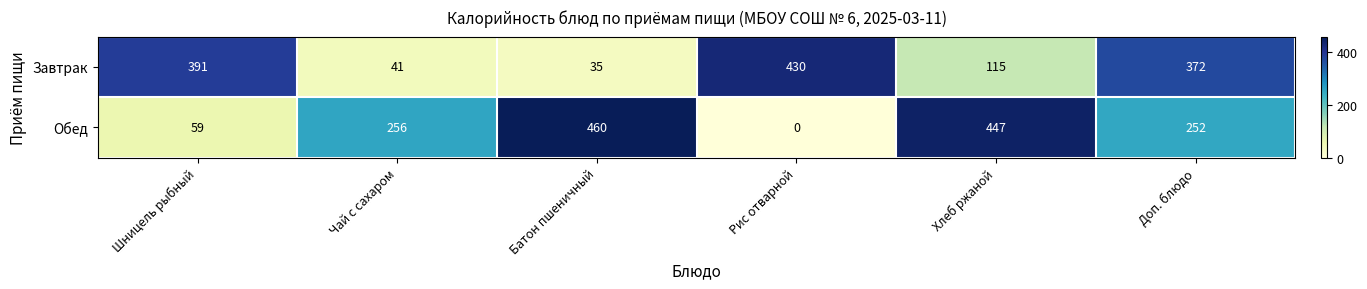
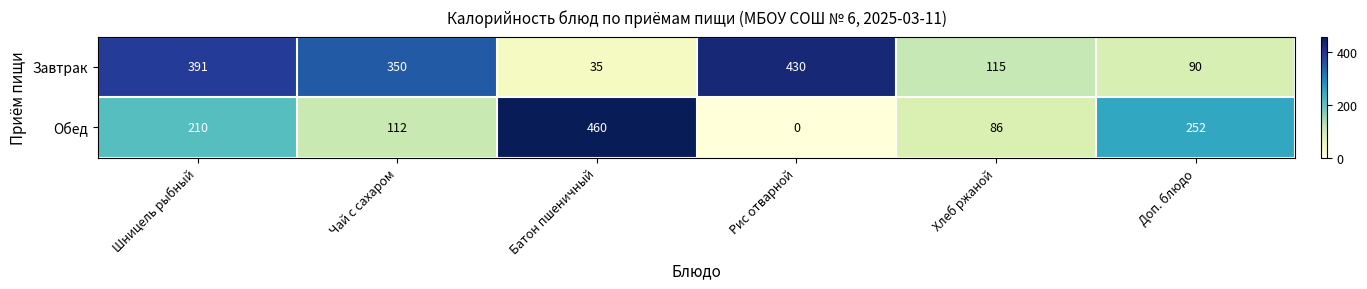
Завтрак, Чай с сахаром: 41 -> 350
Завтрак, Доп. блюдо: 372 -> 90
Обед, Шницель рыбный: 59 -> 210
Обед, Чай с сахаром: 256 -> 112
Обед, Хлеб ржаной: 447 -> 86
